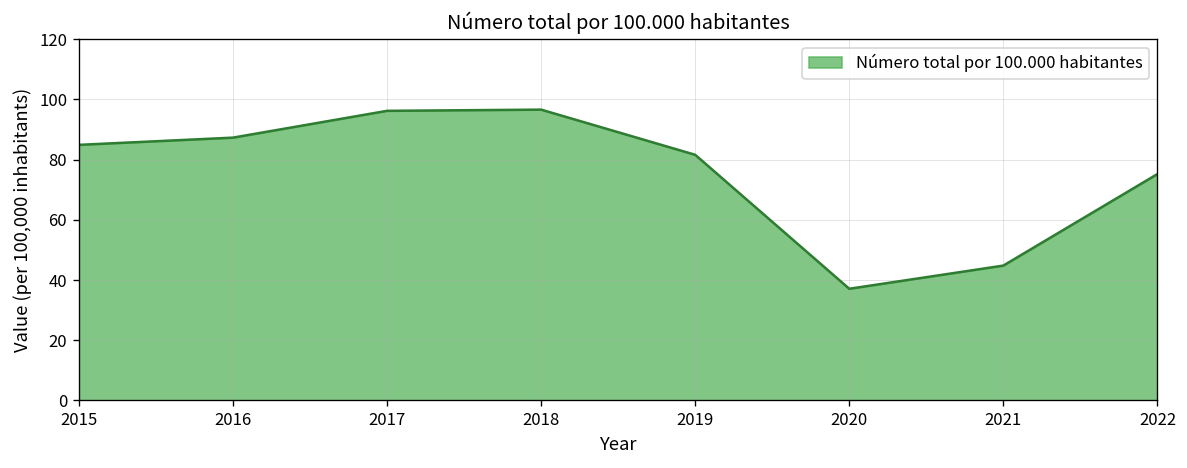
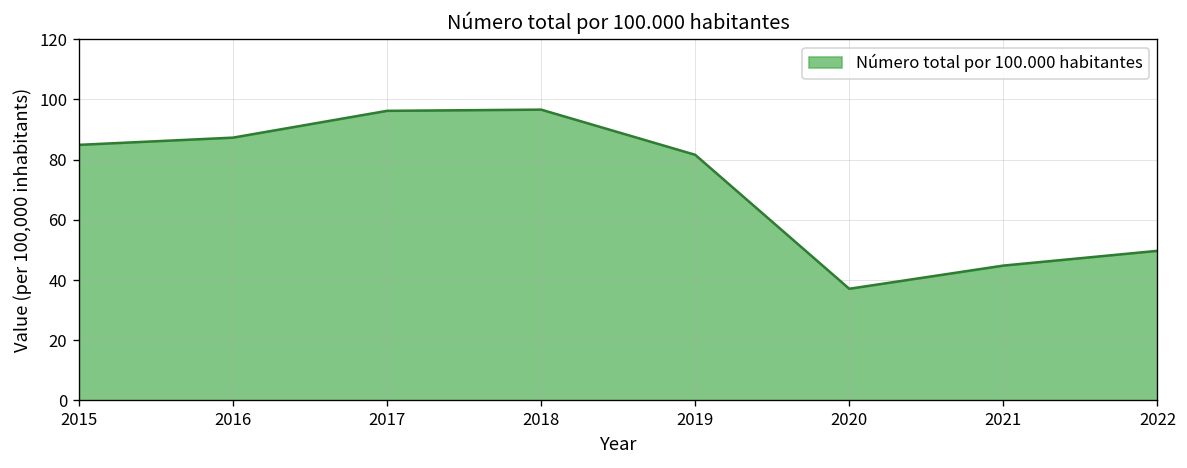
2022: 75 -> 50
